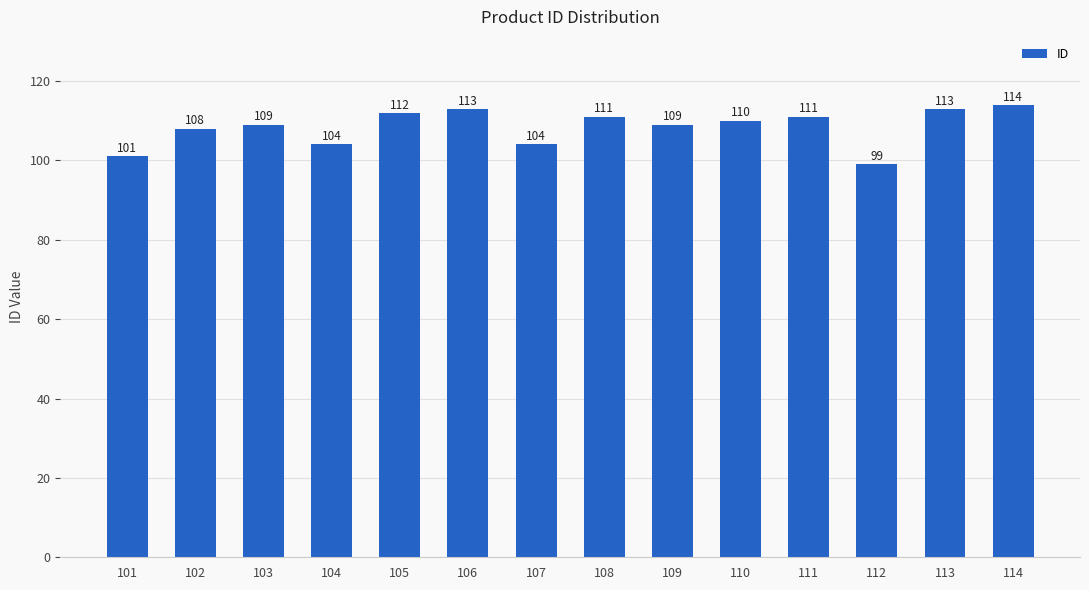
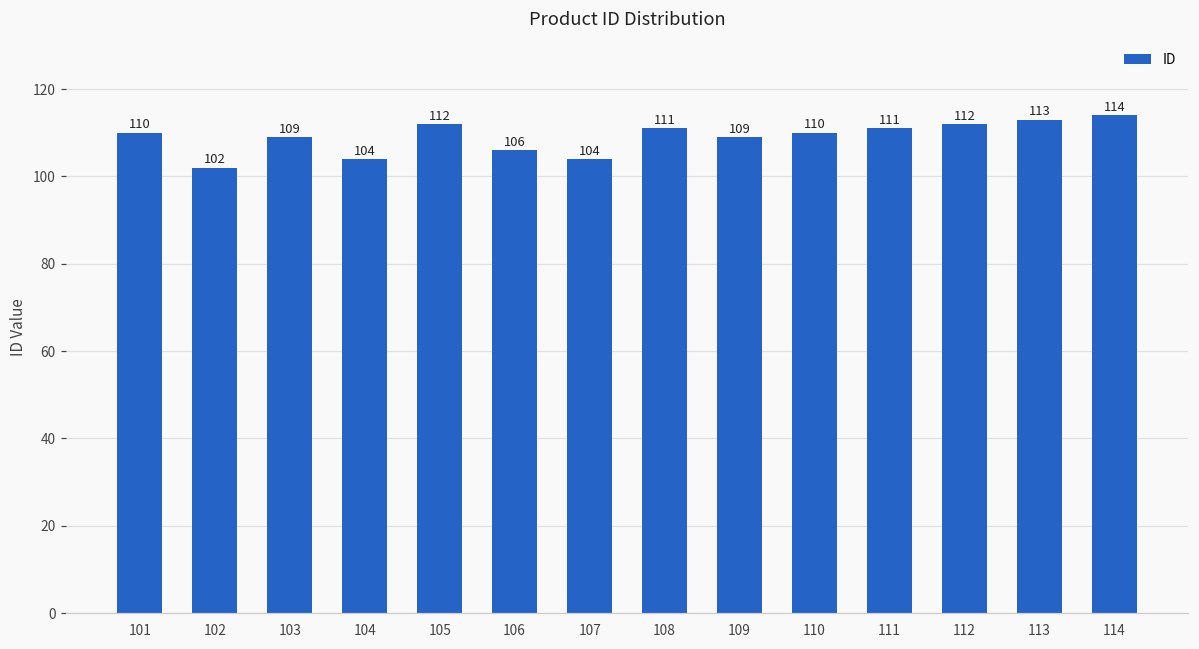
101: 101 -> 110
102: 108 -> 102
106: 113 -> 106
112: 99 -> 112
